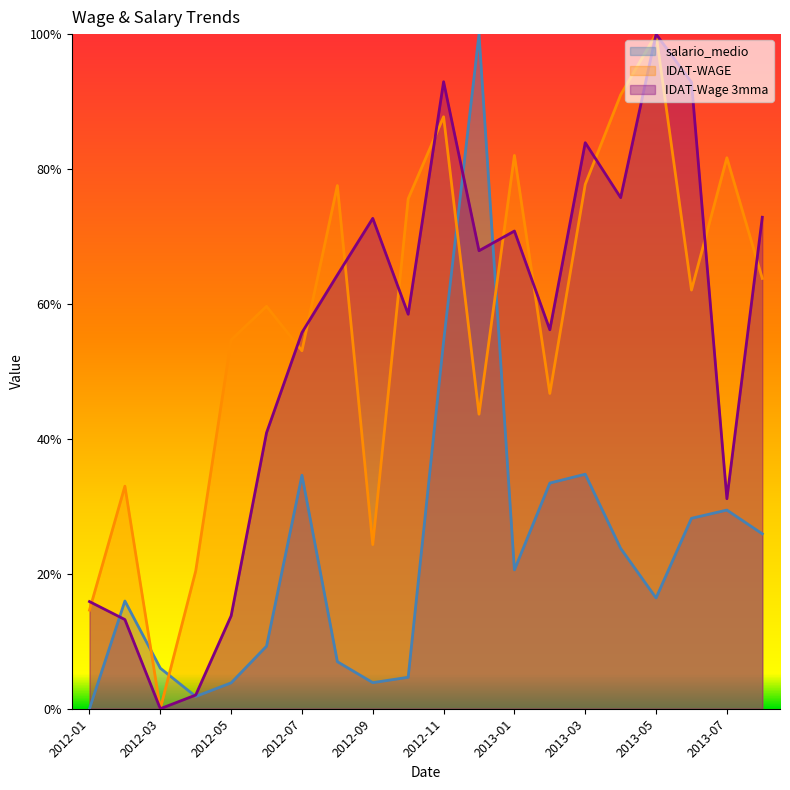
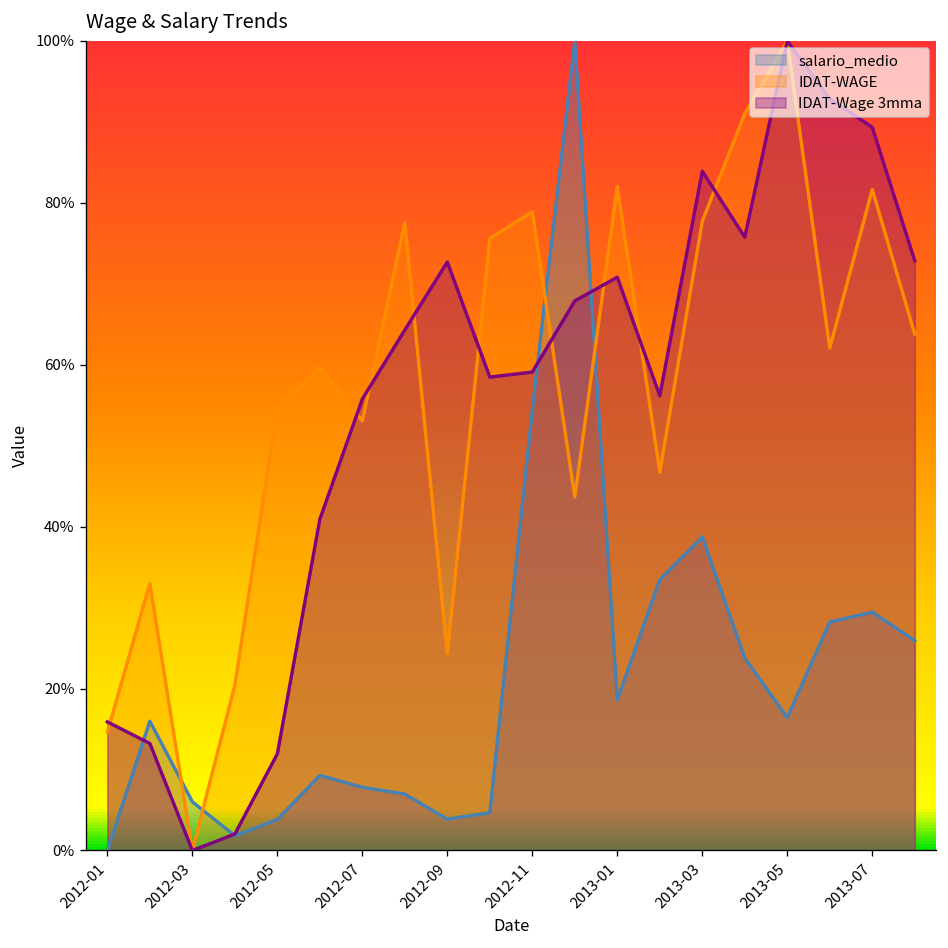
IDAT-Wage 3mma, 2012-05: 14% -> 12%
salario_medio, 2012-07: 35% -> 8%
IDAT-WAGE, 2012-11: 88% -> 79%
IDAT-Wage 3mma, 2012-11: 93% -> 59%
salario_medio, 2013-01: 21% -> 19%
salario_medio, 2013-03: 35% -> 39%
IDAT-Wage 3mma, 2013-07: 31% -> 89%
